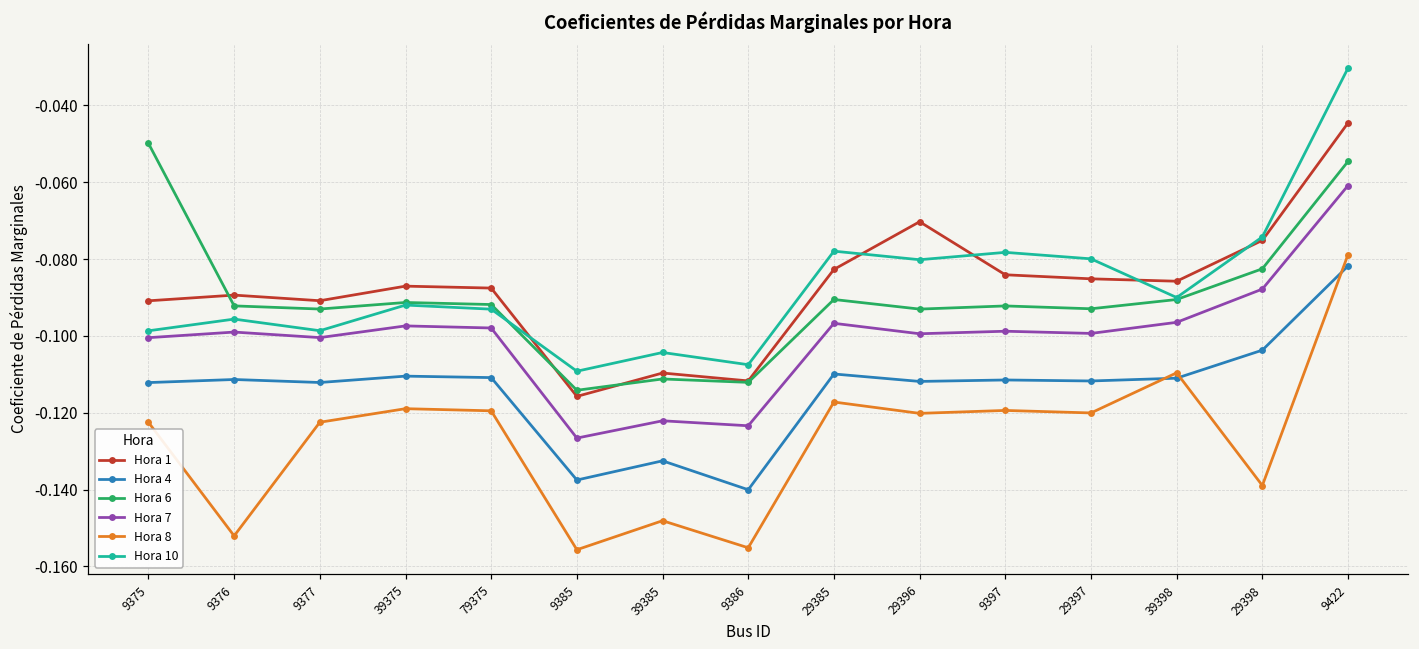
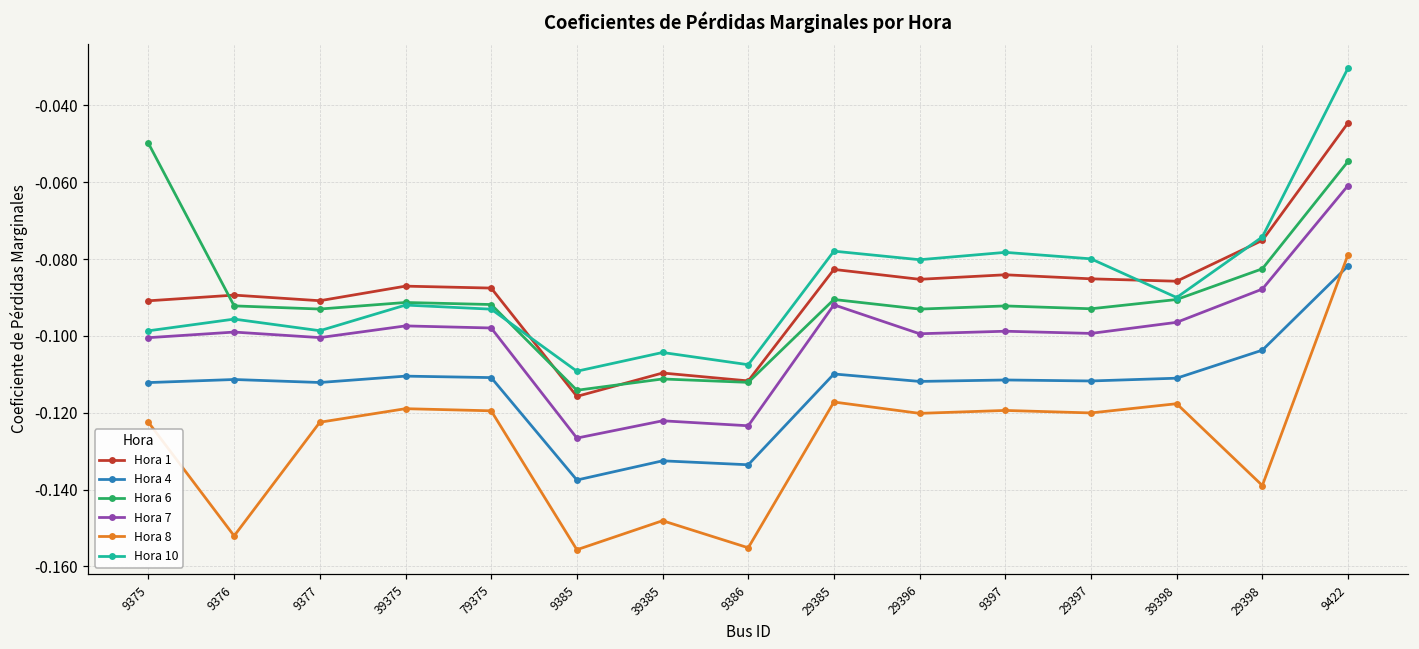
Hora 4, 9386: -0.140 -> -0.134
Hora 7, 29385: -0.097 -> -0.092
Hora 1, 29396: -0.070 -> -0.085
Hora 8, 39398: -0.110 -> -0.118
